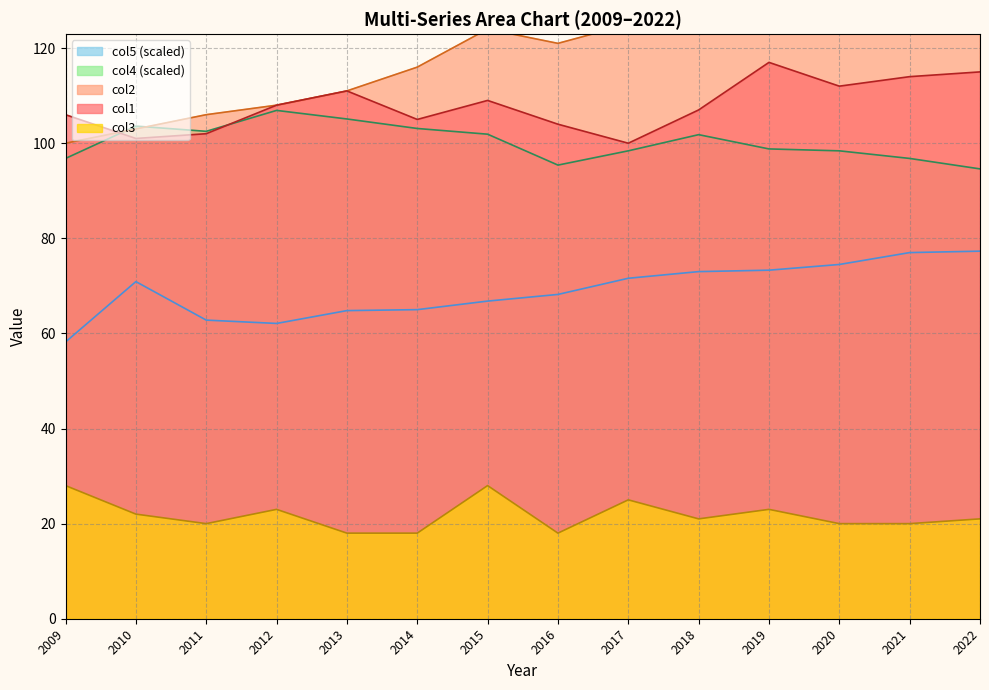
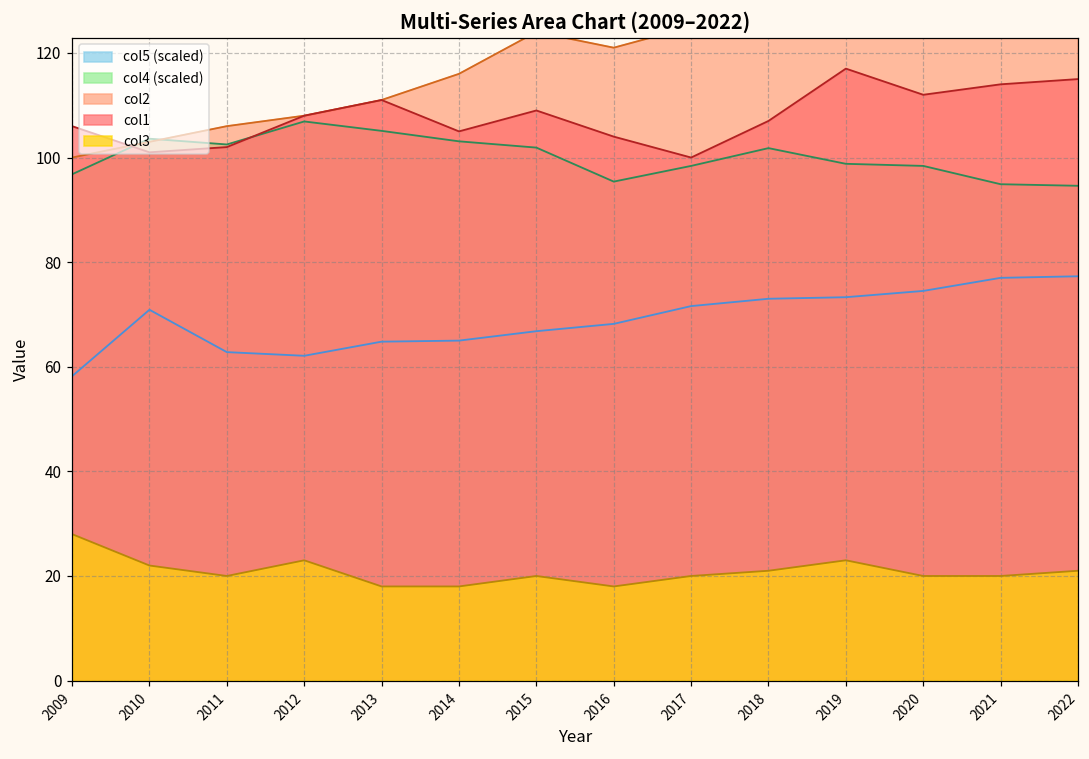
col3, 2015: 28 -> 20
col3, 2017: 25 -> 20
col4 (scaled), 2021: 97 -> 95
